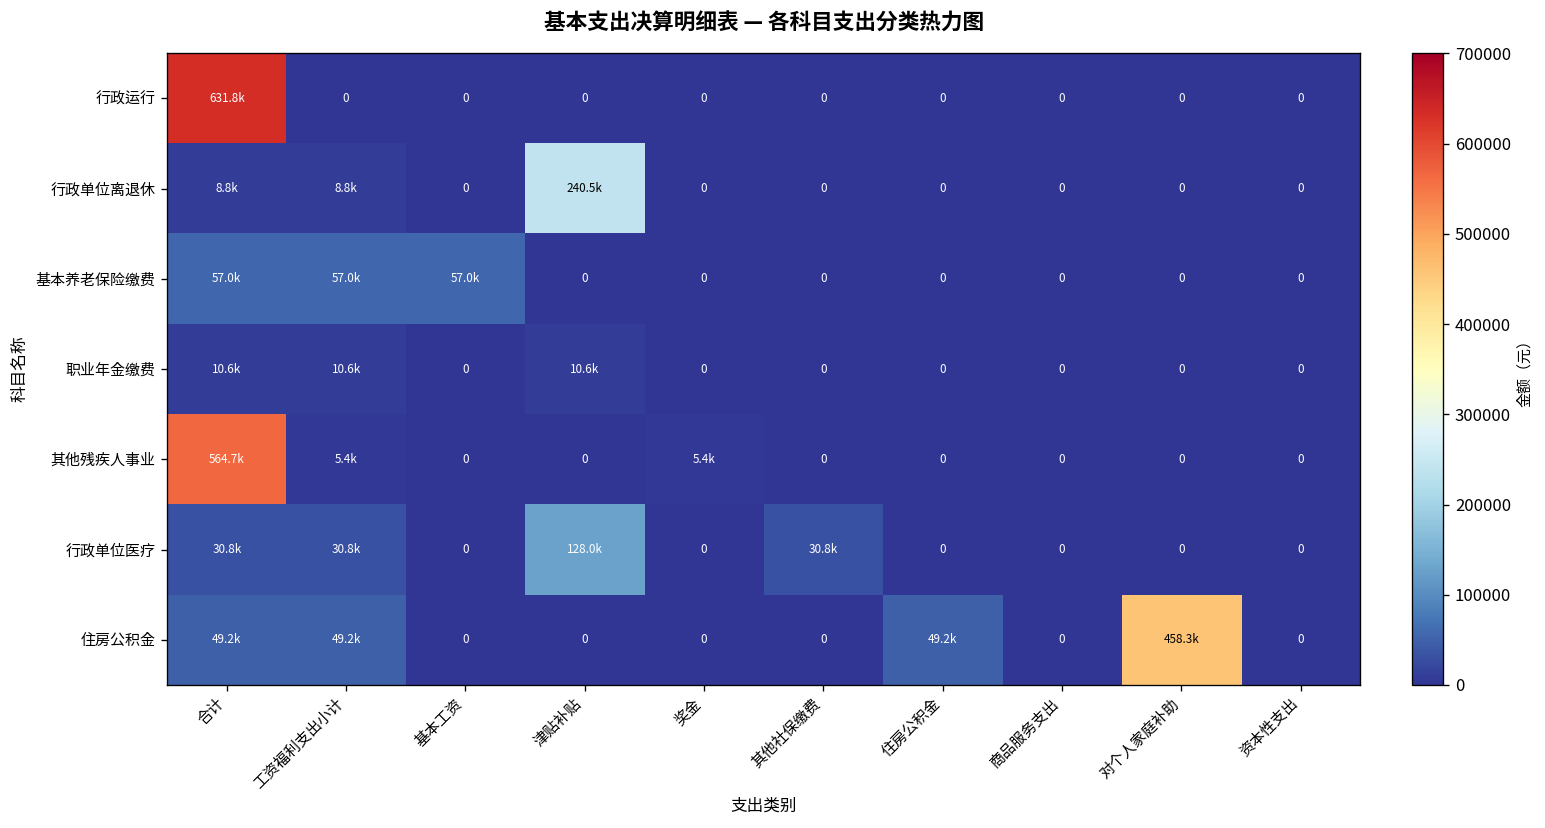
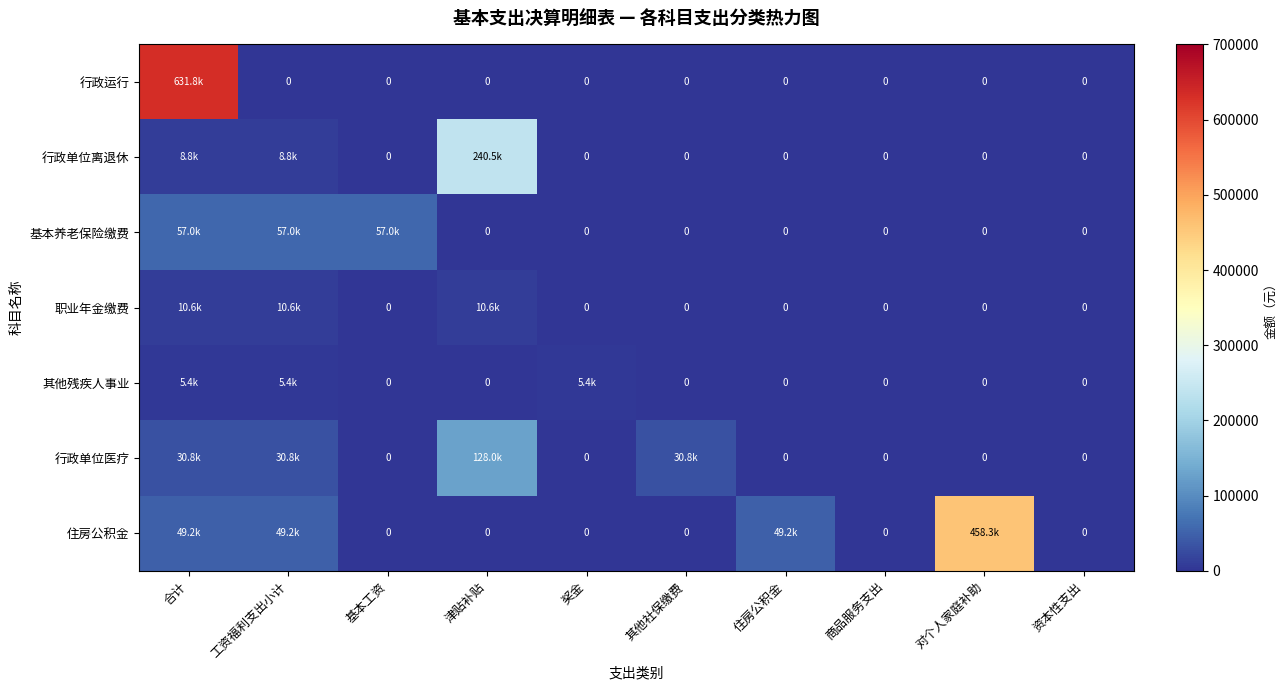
其他残疾人事业, 合计: 564.7k -> 5.4k
